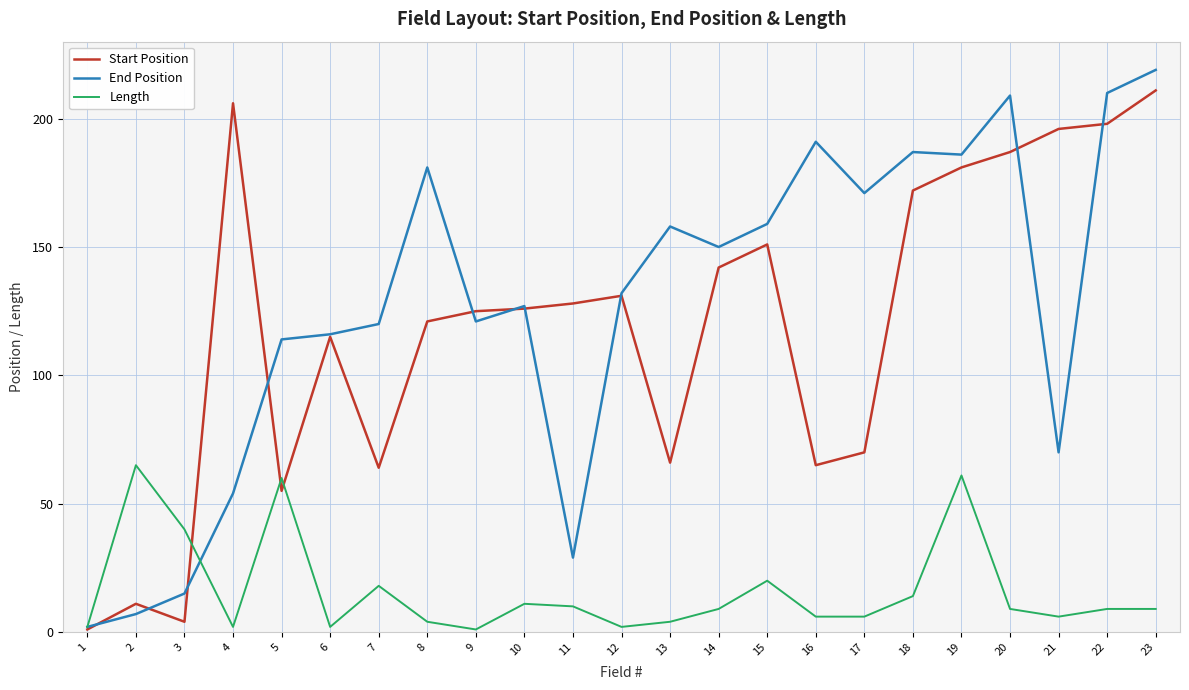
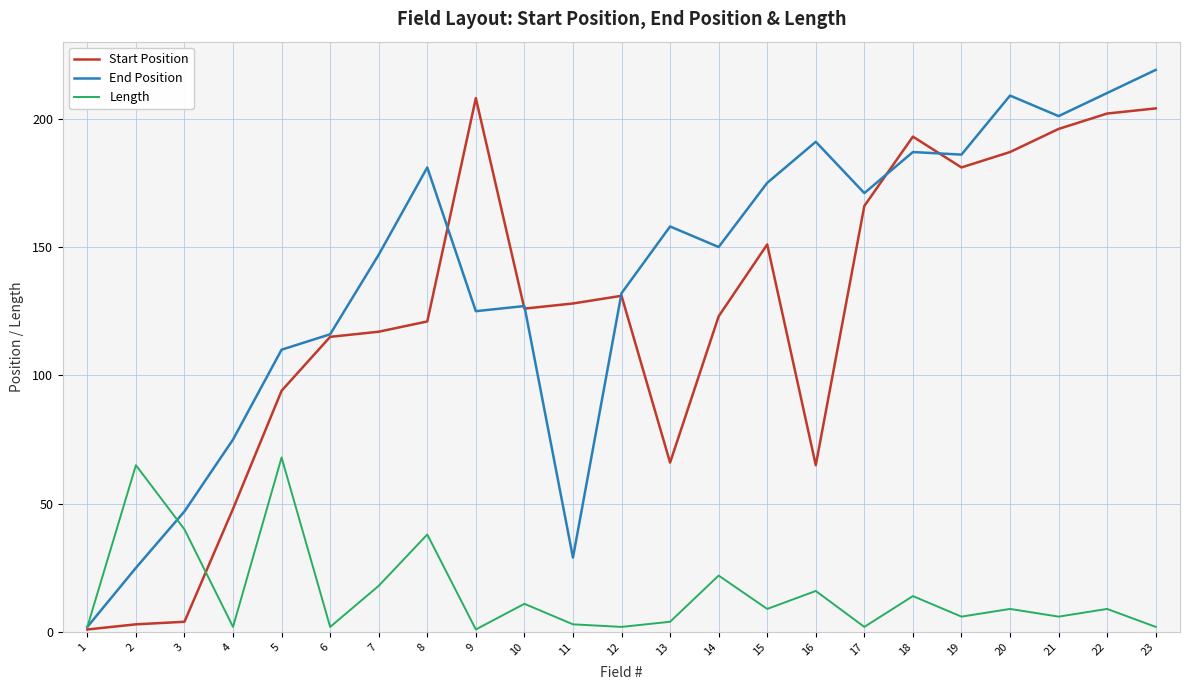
Start Position, 2: 11 -> 3
End Position, 2: 7 -> 25
End Position, 3: 15 -> 47
Start Position, 4: 206 -> 48
End Position, 4: 54 -> 75
Start Position, 5: 55 -> 94
End Position, 5: 114 -> 110
Length, 5: 60 -> 68
Start Position, 7: 64 -> 117
End Position, 7: 120 -> 147
Length, 8: 4 -> 38
Start Position, 9: 125 -> 208
End Position, 9: 121 -> 125
Length, 11: 10 -> 3
Start Position, 14: 142 -> 123
Length, 14: 9 -> 22
End Position, 15: 159 -> 175
Length, 15: 20 -> 9
Length, 16: 6 -> 16
Start Position, 17: 70 -> 166
Length, 17: 6 -> 2
Start Position, 18: 172 -> 193
Length, 19: 61 -> 6
End Position, 21: 70 -> 201
Start Position, 22: 198 -> 202
Start Position, 23: 211 -> 204
Length, 23: 9 -> 2
